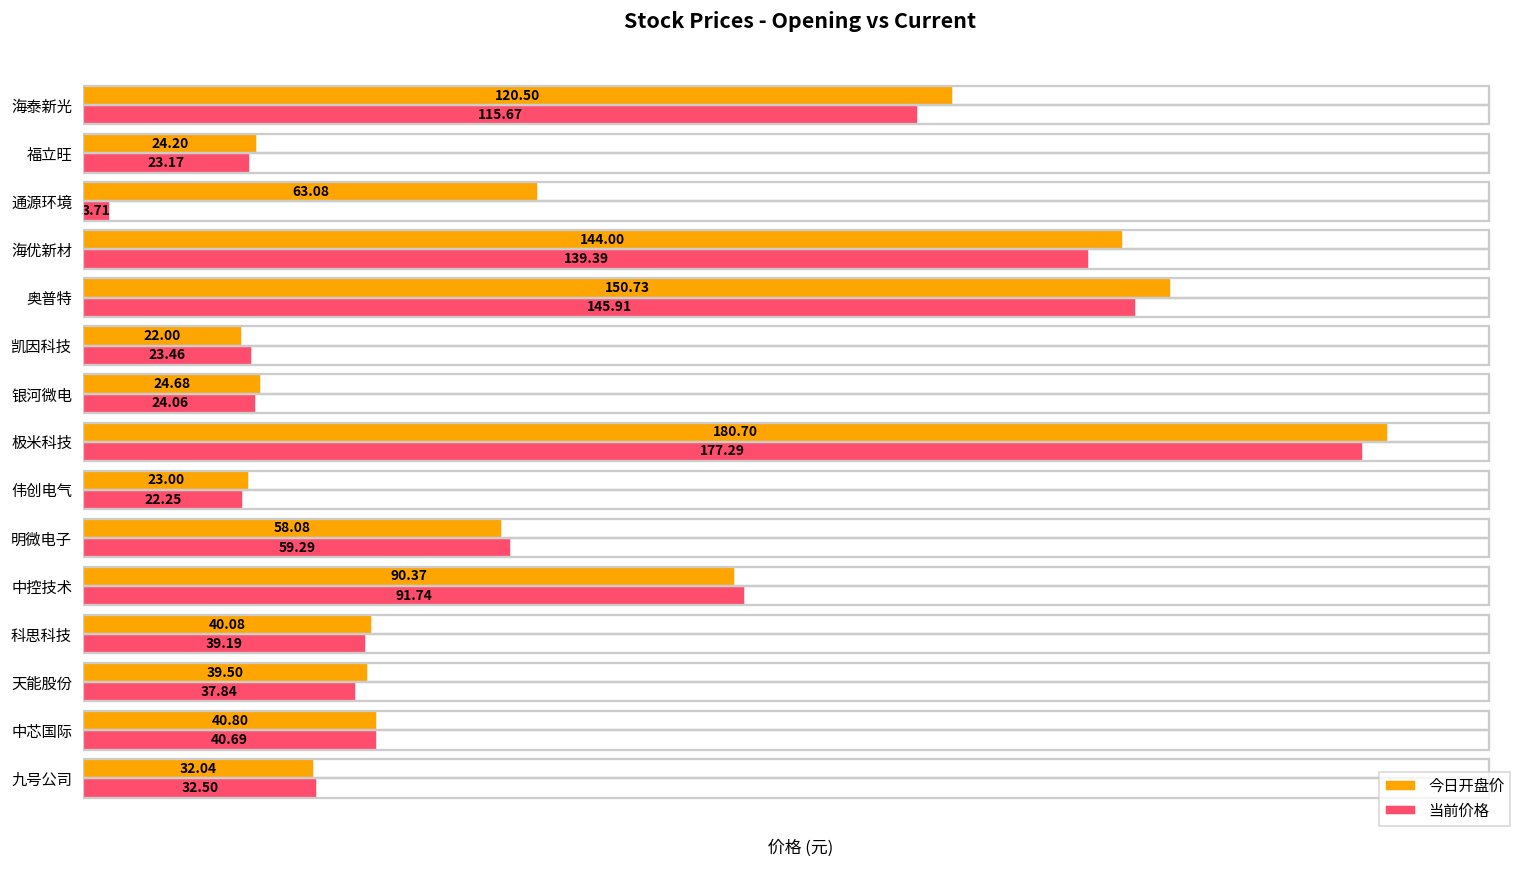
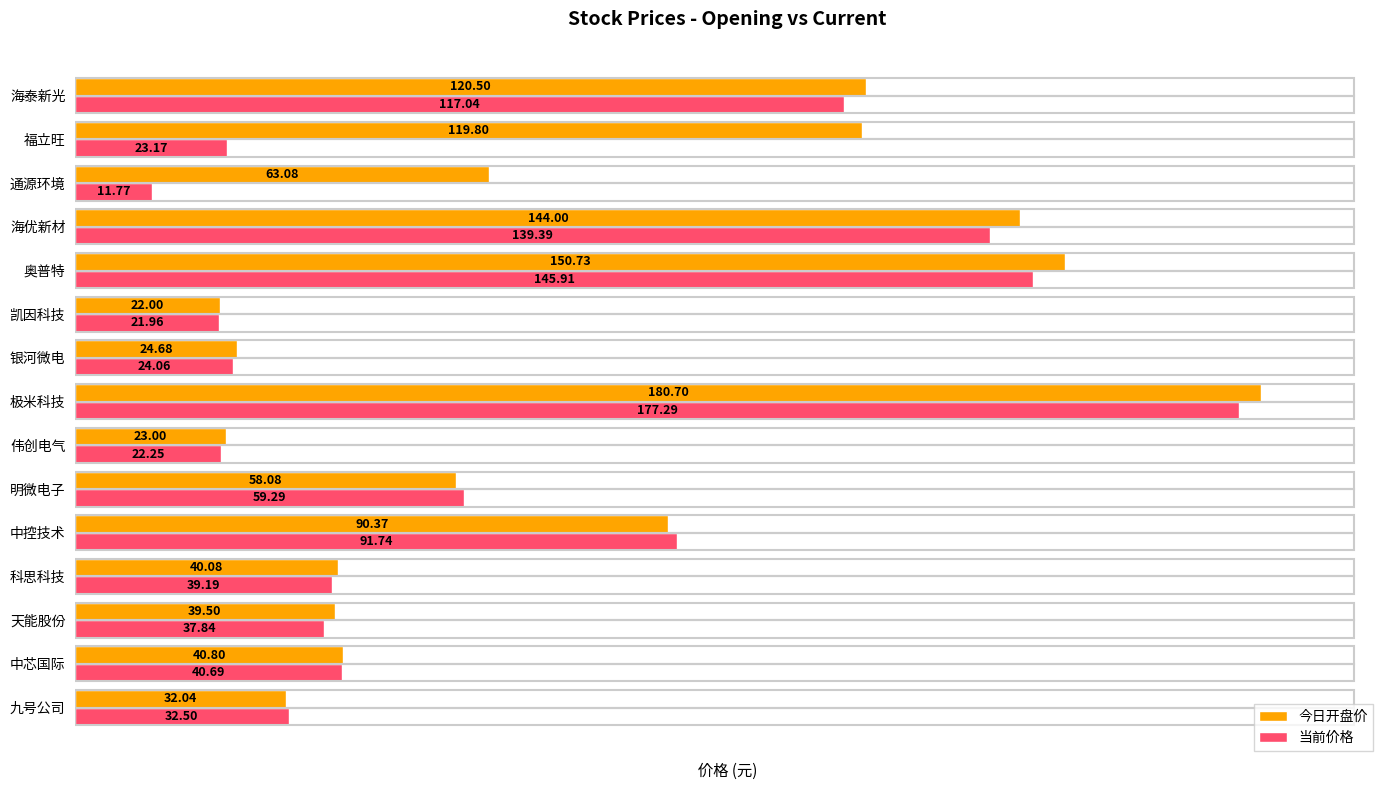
当前价格, 海泰新光: 115.67 -> 117.04
今日开盘价, 福立旺: 24.20 -> 119.80
当前价格, 通源环境: 3.71 -> 11.77
当前价格, 凯因科技: 23.46 -> 21.96
